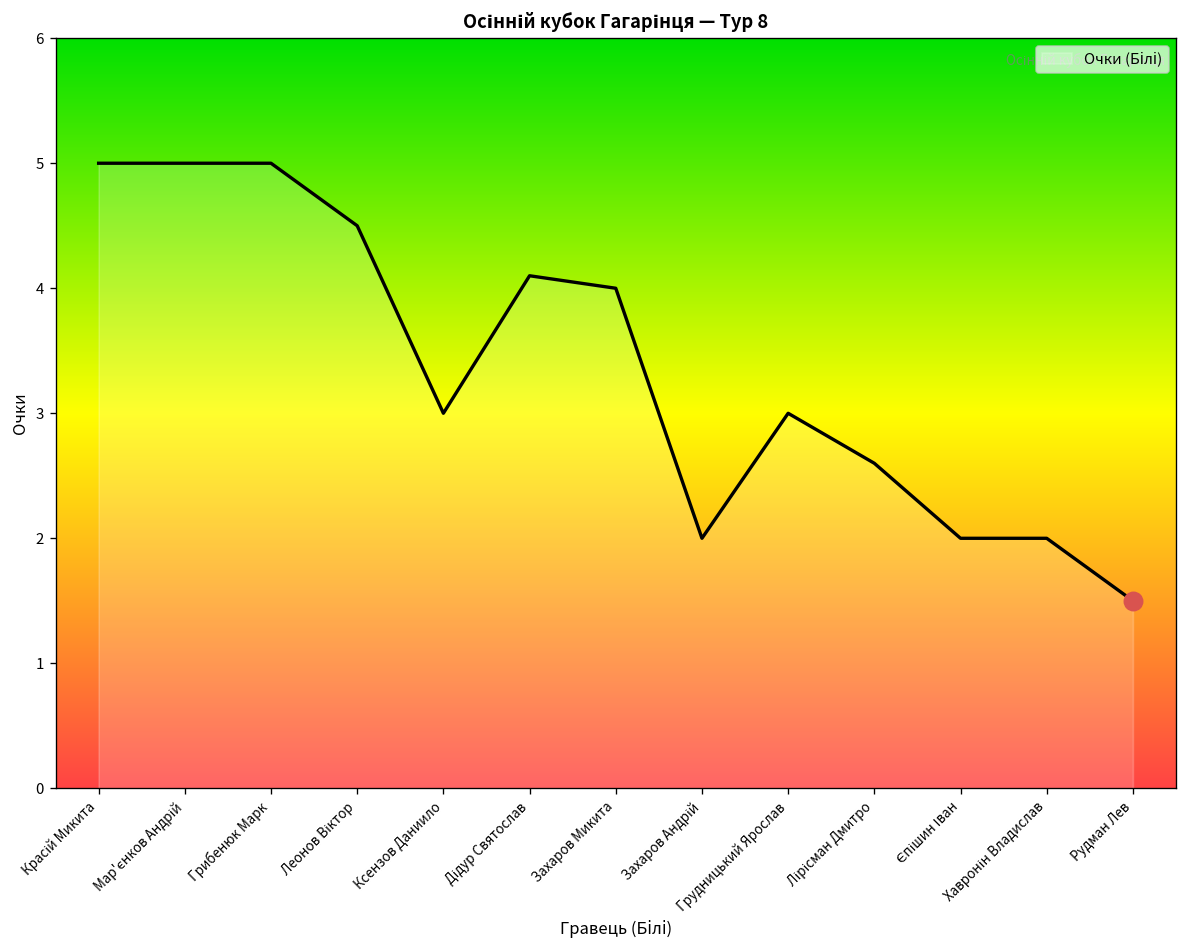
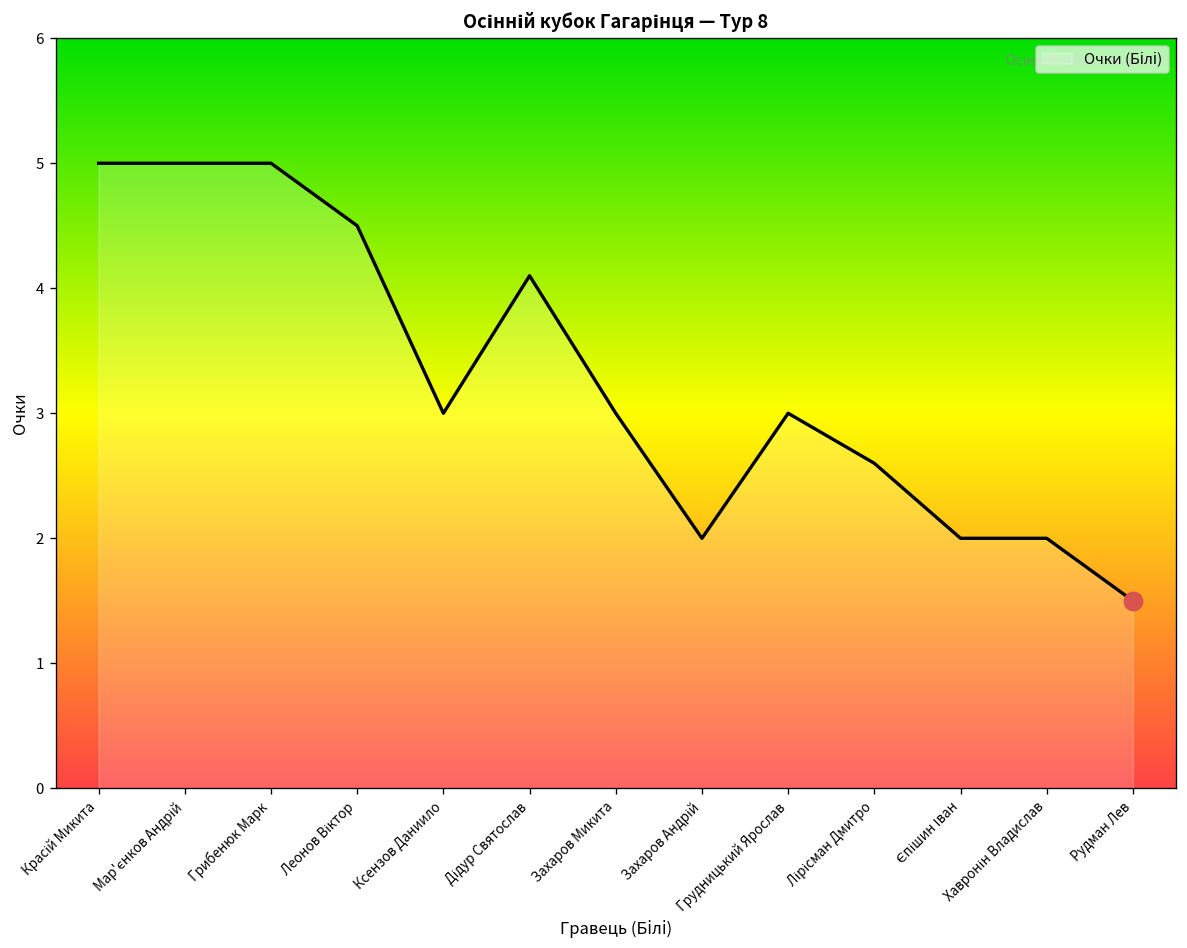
Очки (Білі), Захаров Микита: 4 -> 3
